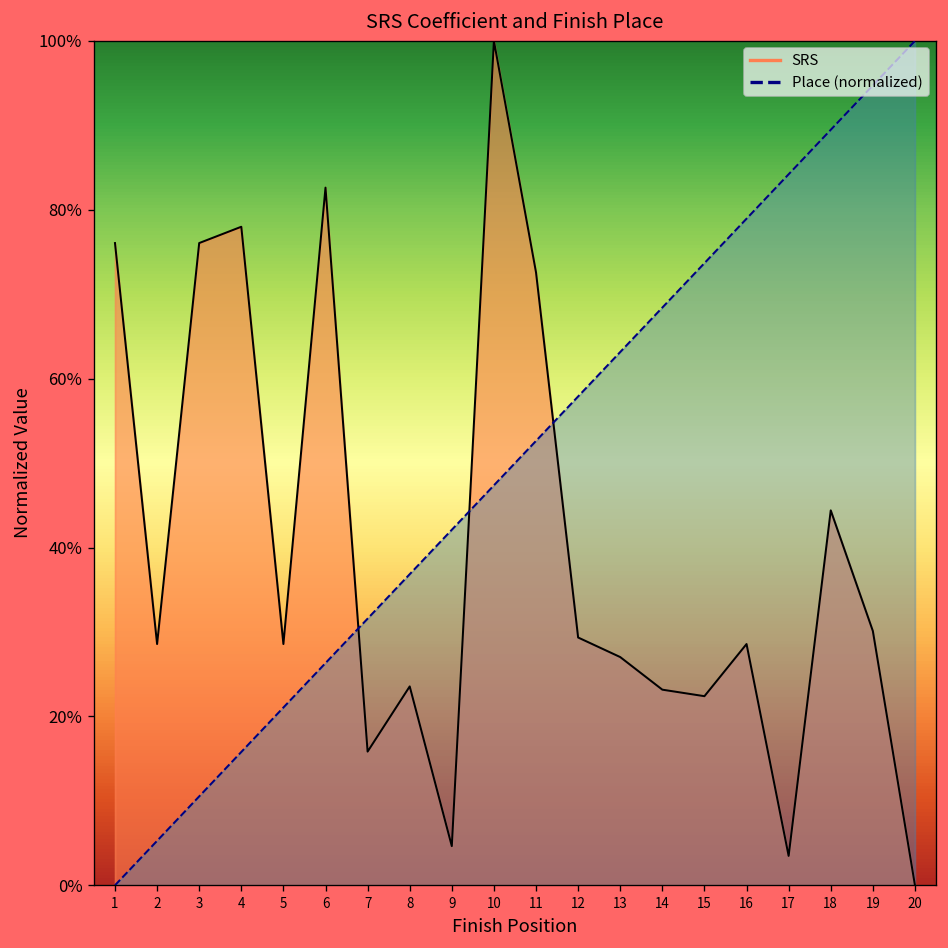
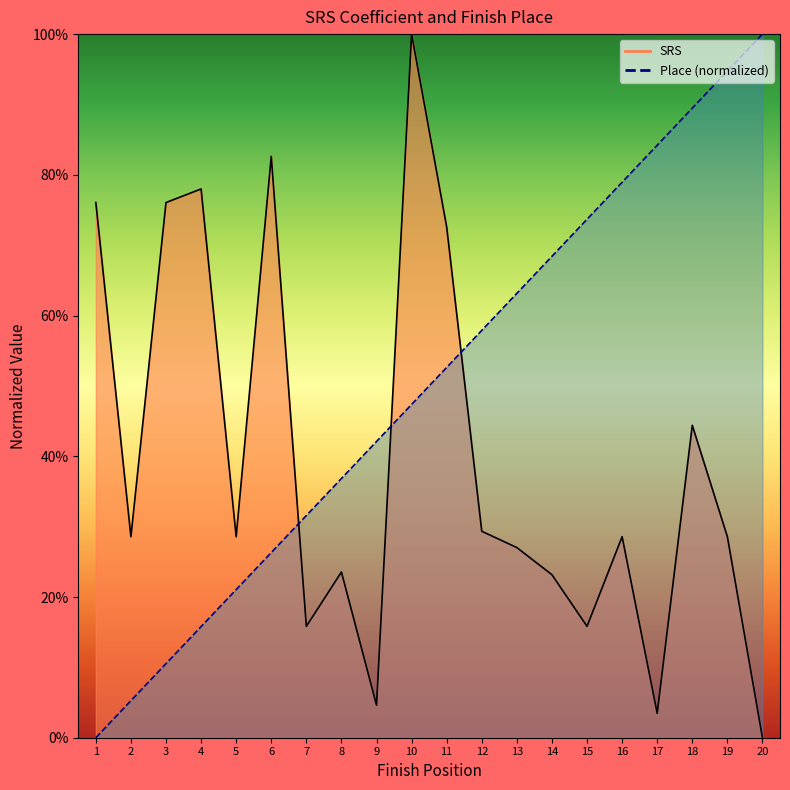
SRS, 15: 22% -> 16%
SRS, 19: 30% -> 29%
